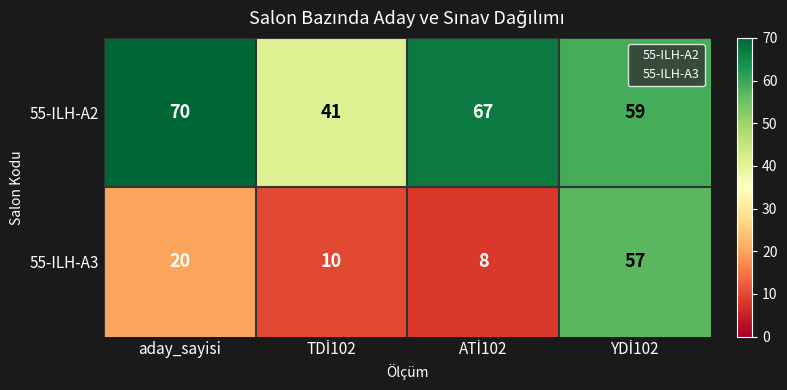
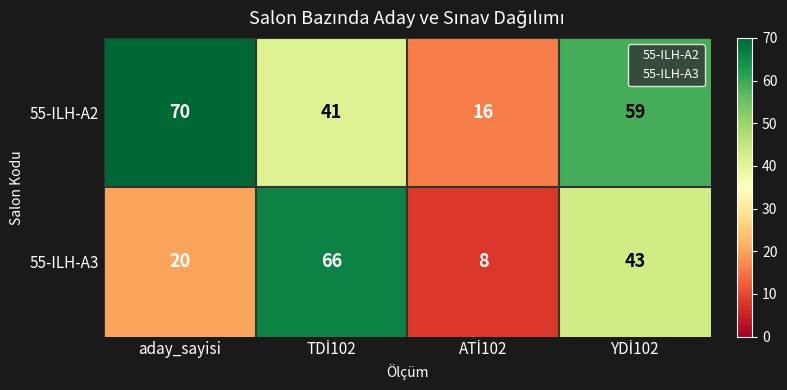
55-ILH-A2, ATİ102: 67 -> 16
55-ILH-A3, TDİ102: 10 -> 66
55-ILH-A3, YDİ102: 57 -> 43
